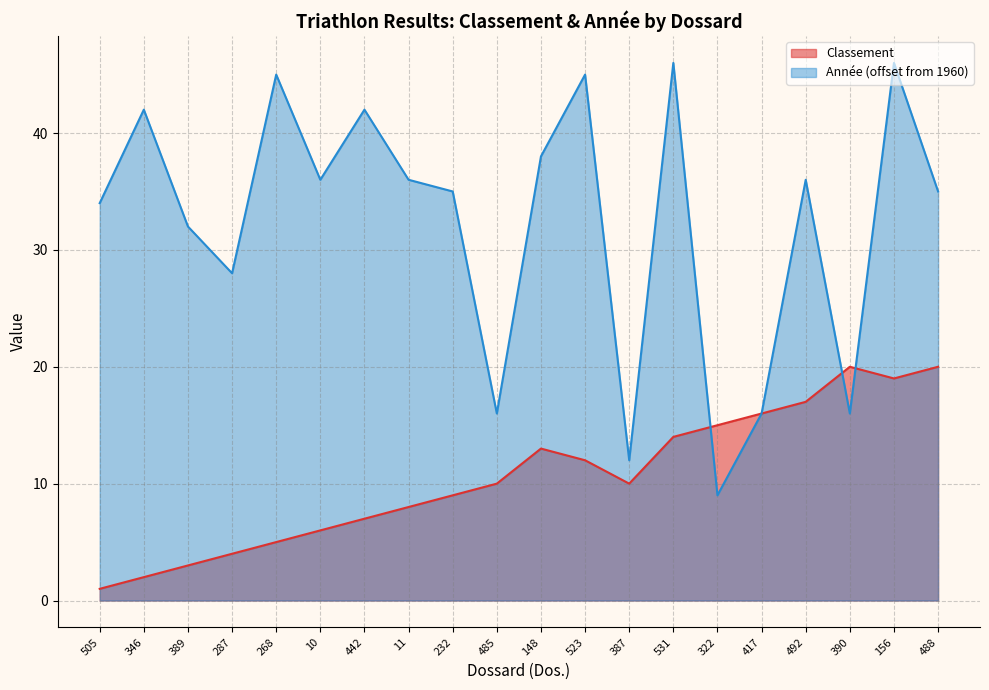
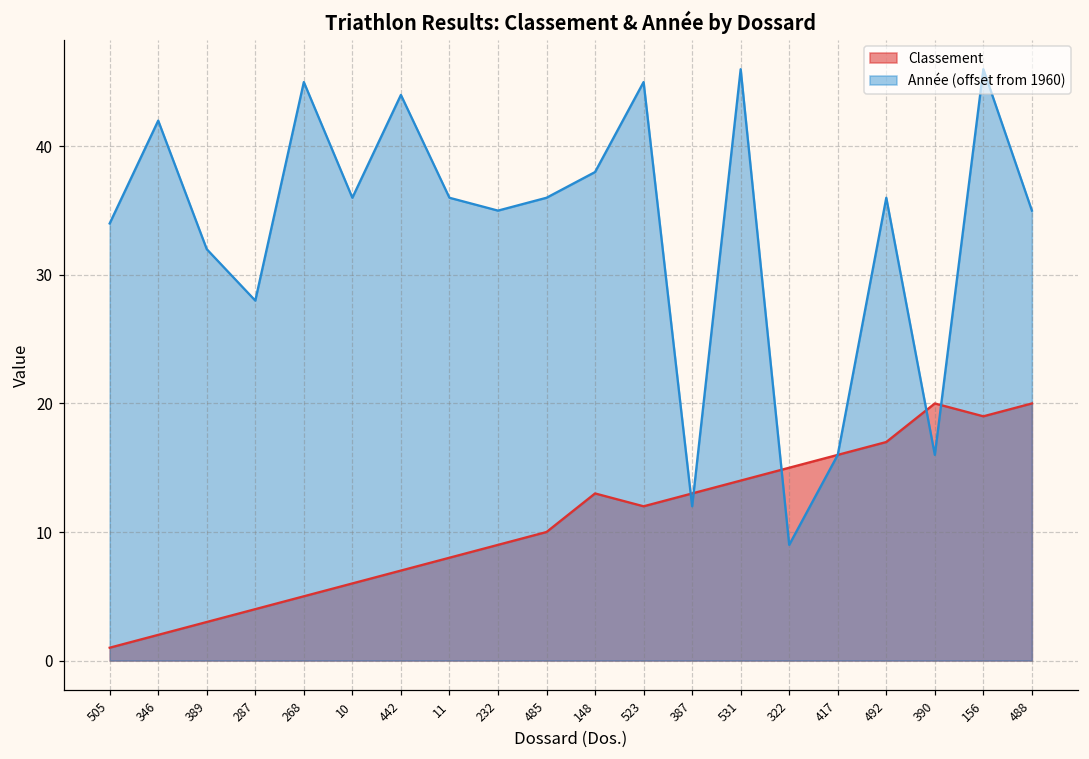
Année (offset from 1960), 442: 42.0 -> 44.0
Année (offset from 1960), 485: 16.0 -> 36.0
Classement, 387: 10 -> 13
